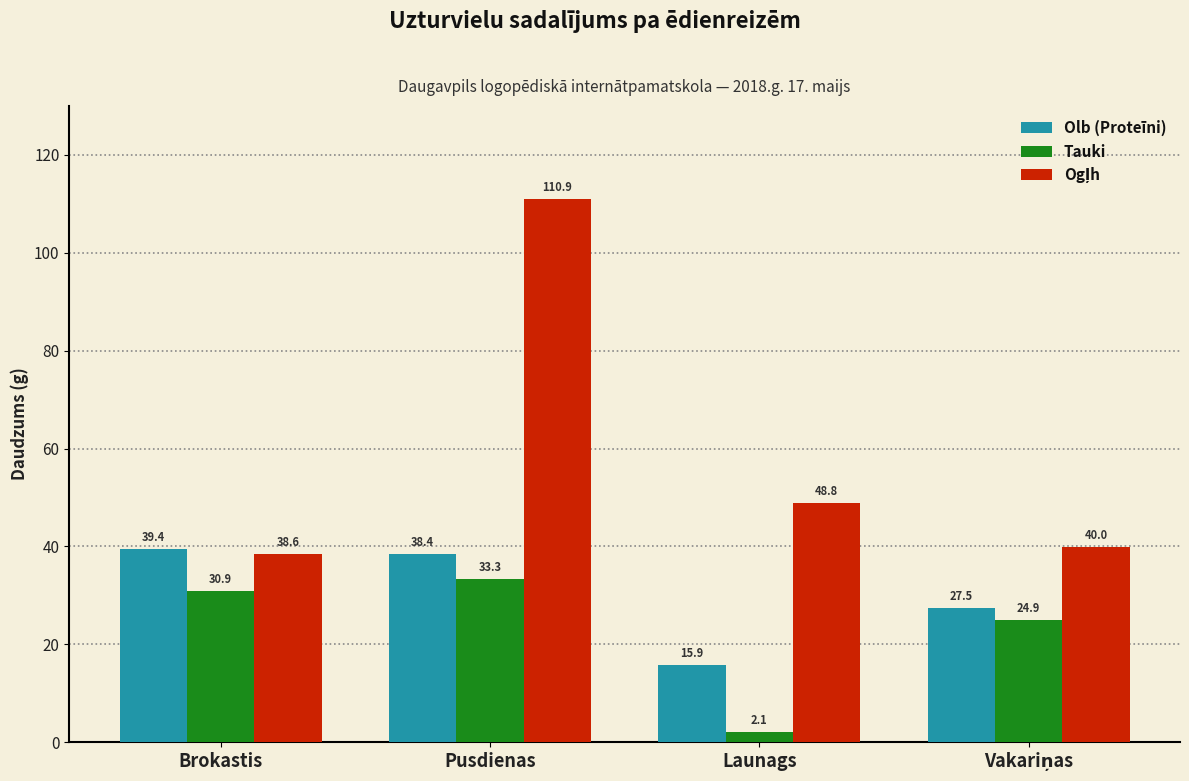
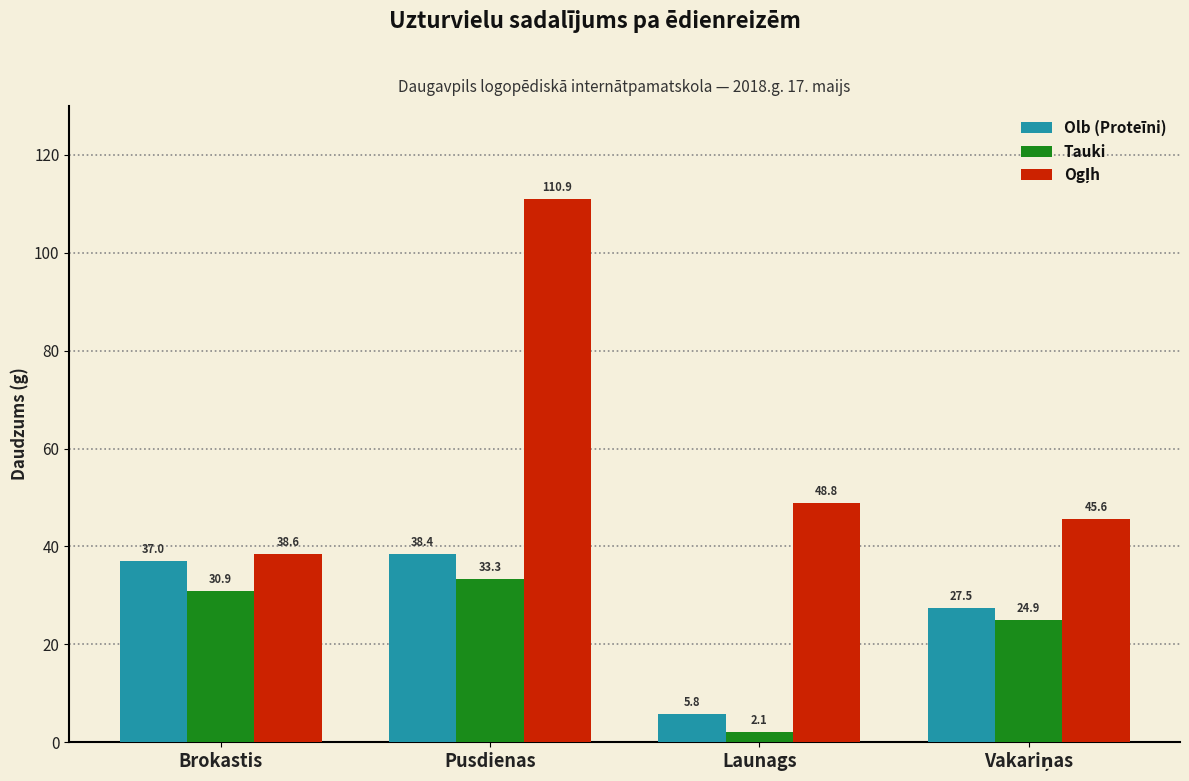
Olb (Proteīni), Brokastis: 39.4 -> 37.0
Olb (Proteīni), Launags: 15.9 -> 5.8
Ogļh, Vakariņas: 40.0 -> 45.6
